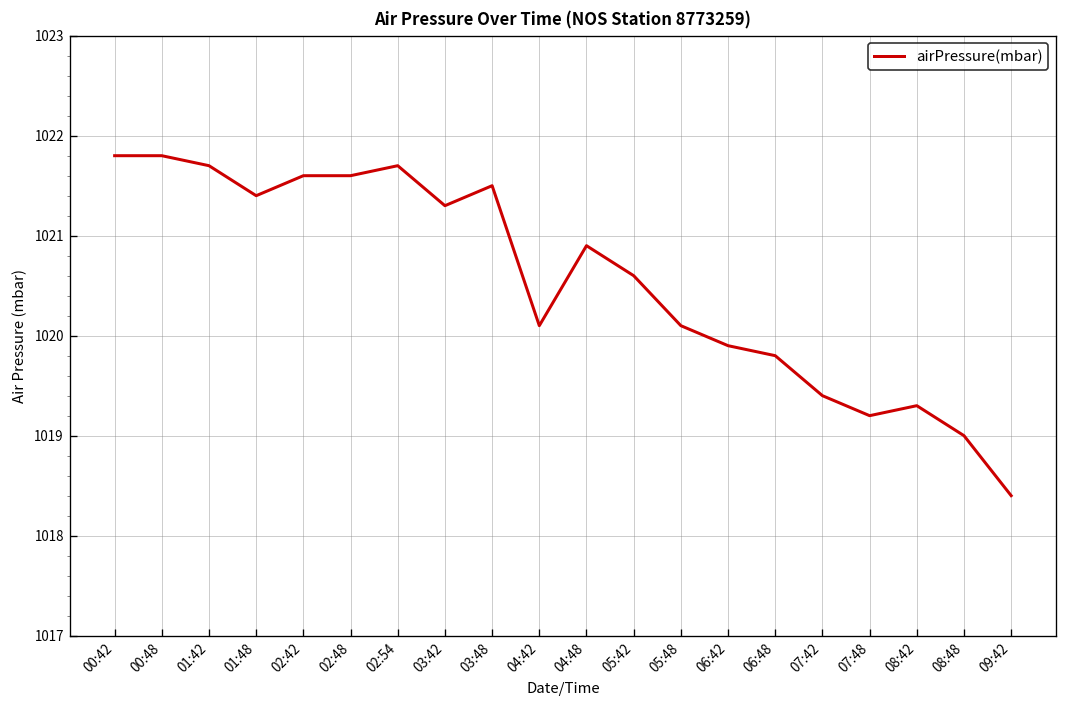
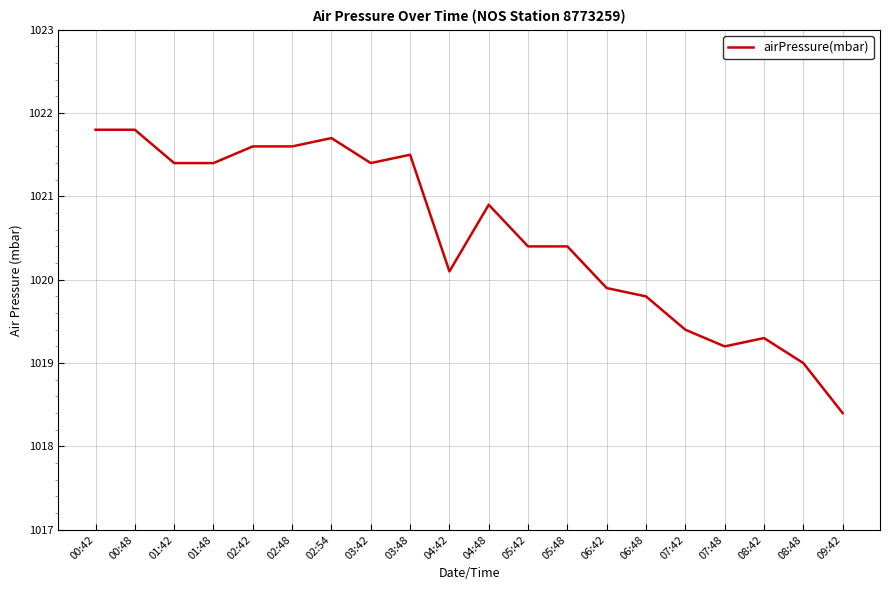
01:42: 1021.7 -> 1021.4
03:42: 1021.3 -> 1021.4
05:42: 1020.6 -> 1020.4
05:48: 1020.1 -> 1020.4
